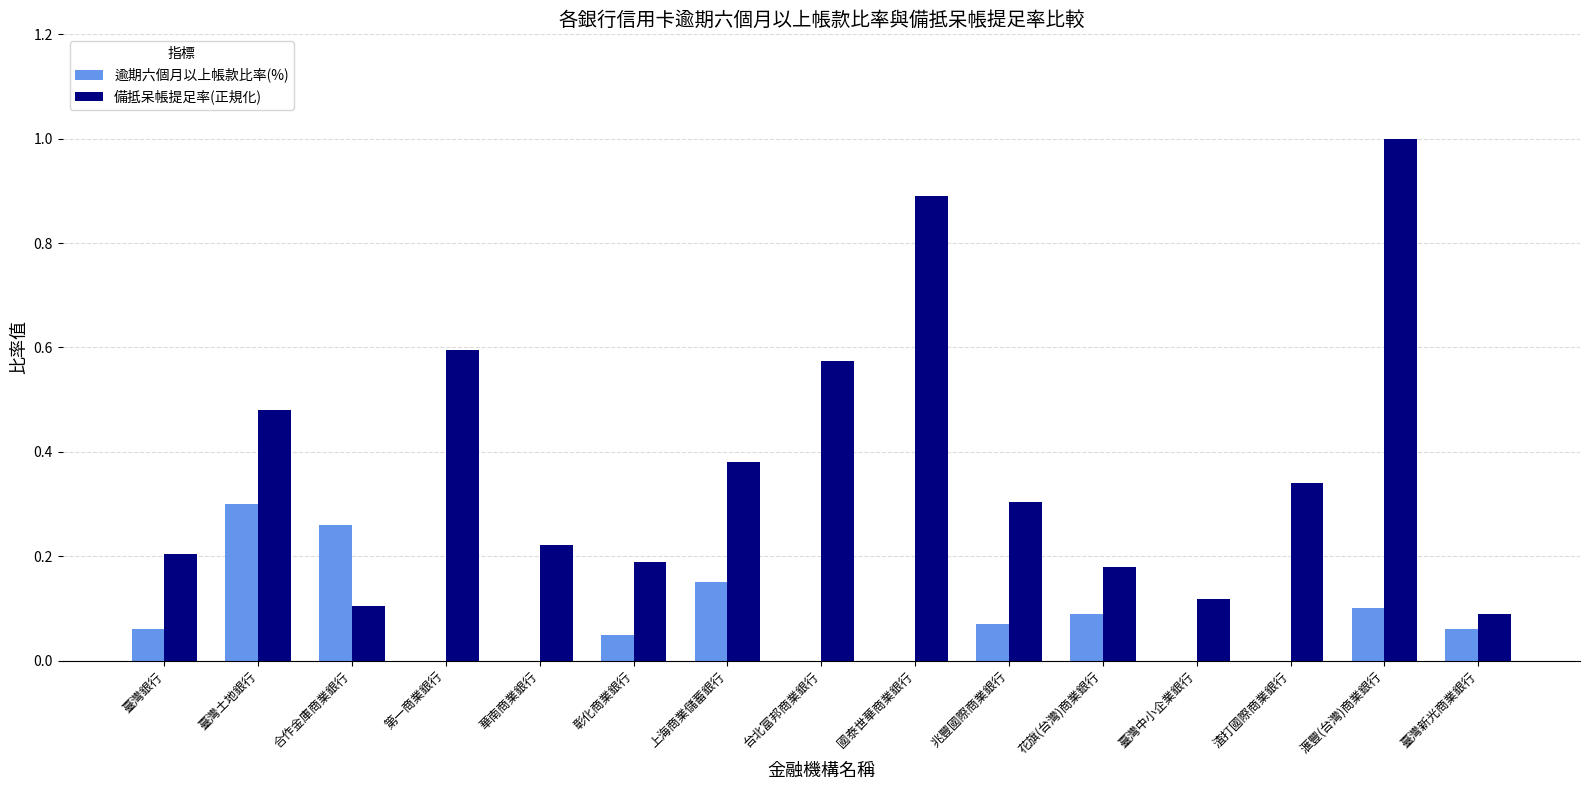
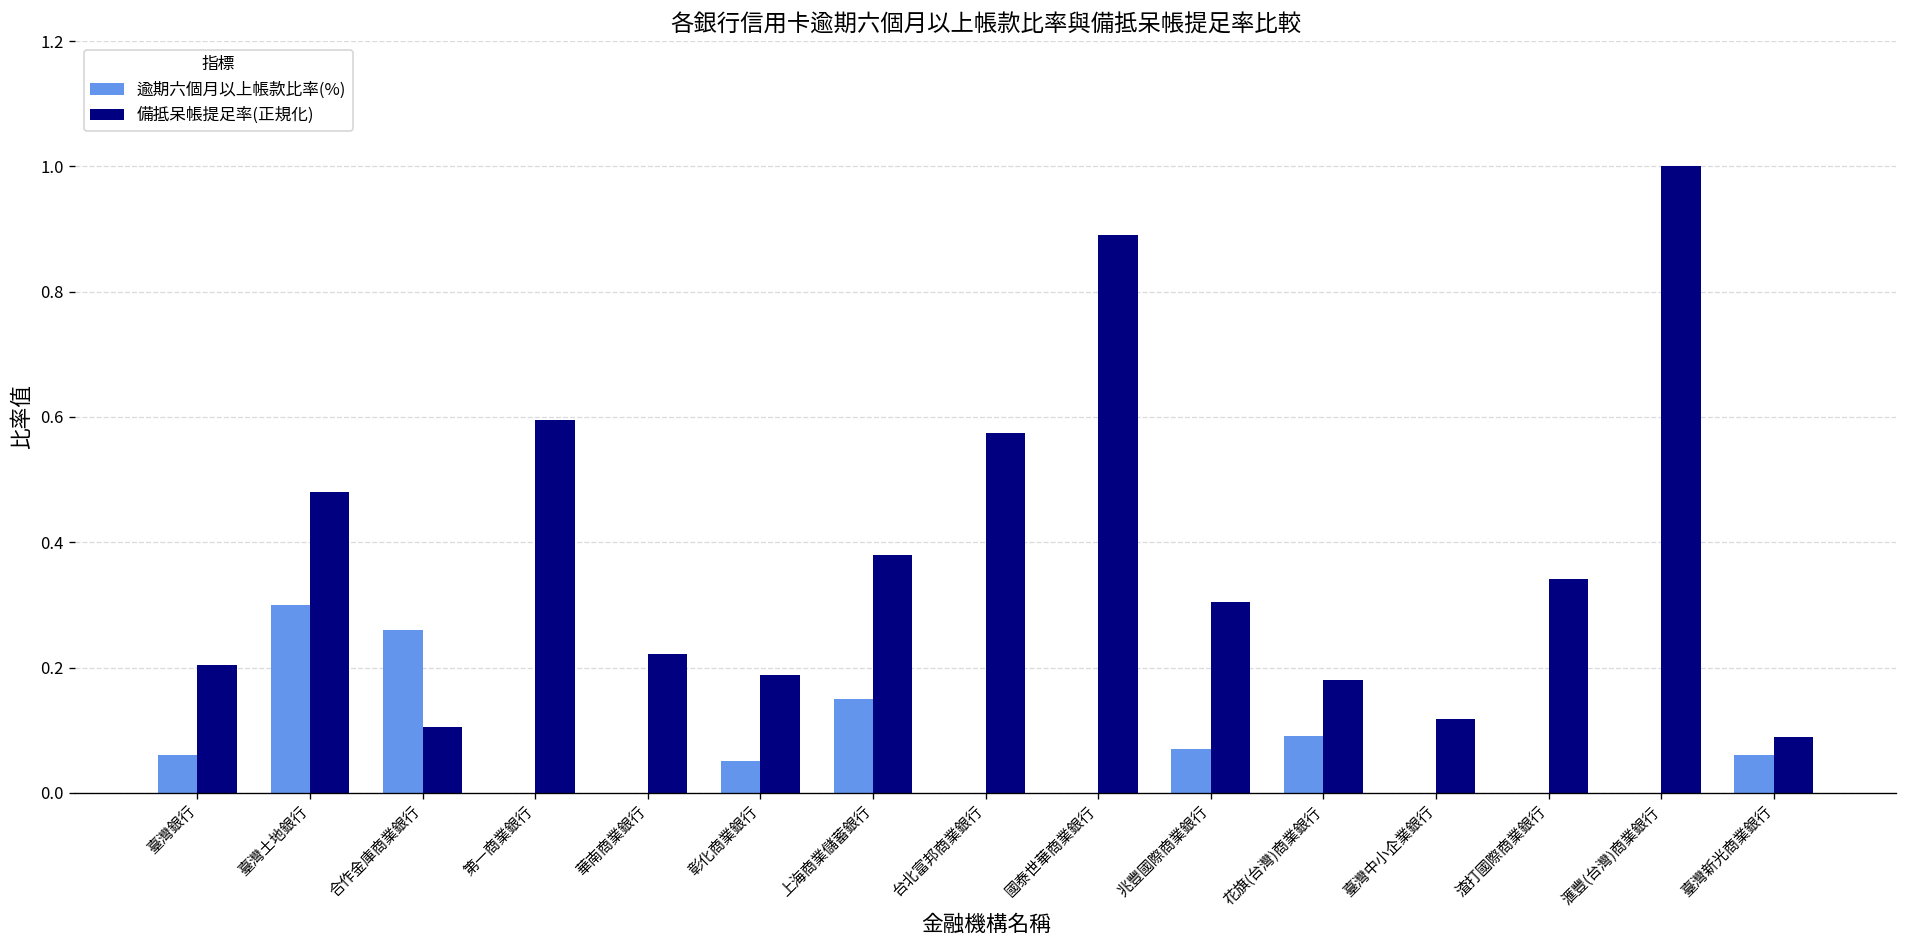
逾期六個月以上帳款比率(%), 滙豐(台灣)商業銀行: 0.1 -> 0.0
